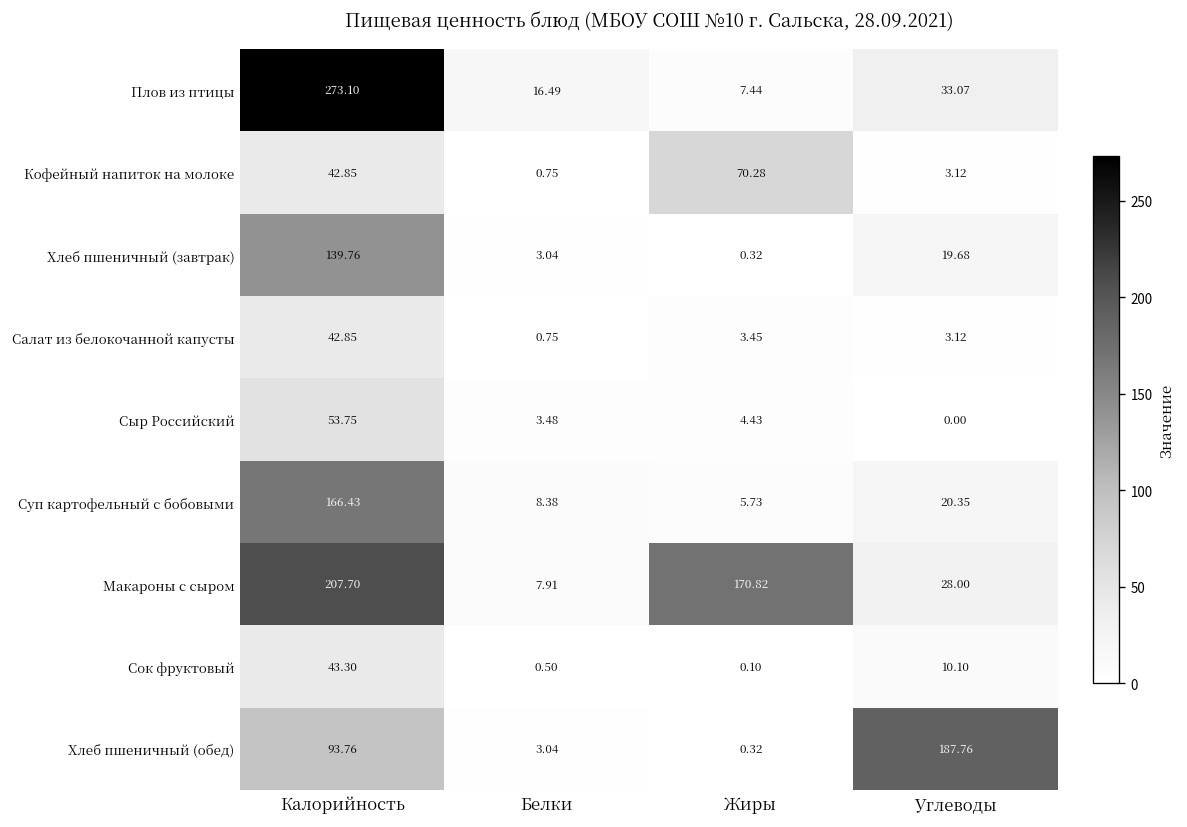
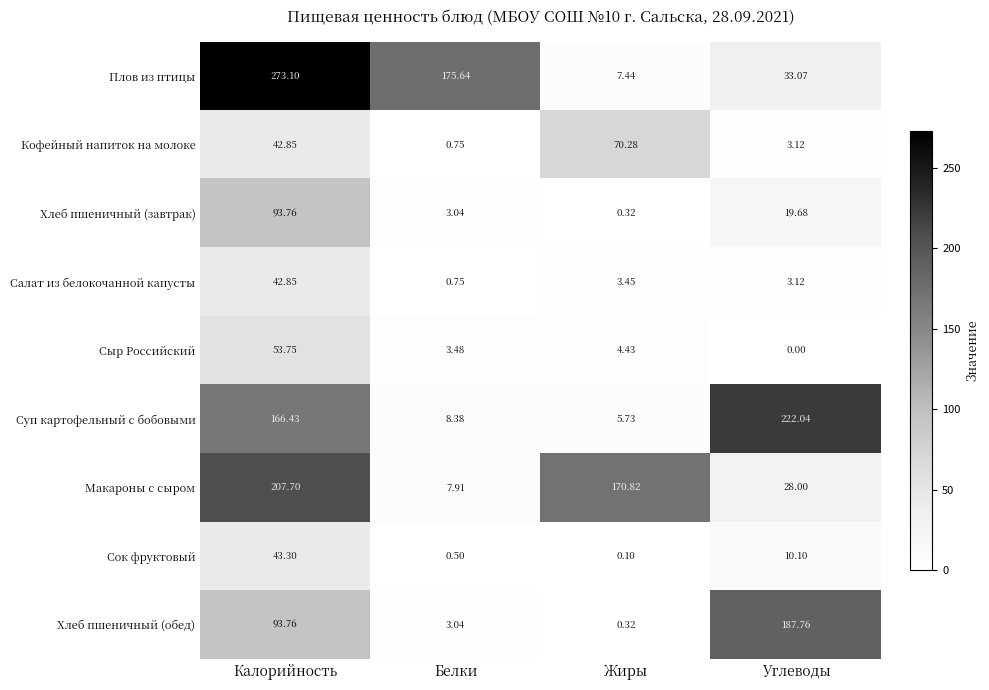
Плов из птицы, Белки: 16.49 -> 175.64
Хлеб пшеничный (завтрак), Калорийность: 139.76 -> 93.76
Суп картофельный с бобовыми, Углеводы: 20.35 -> 222.04
